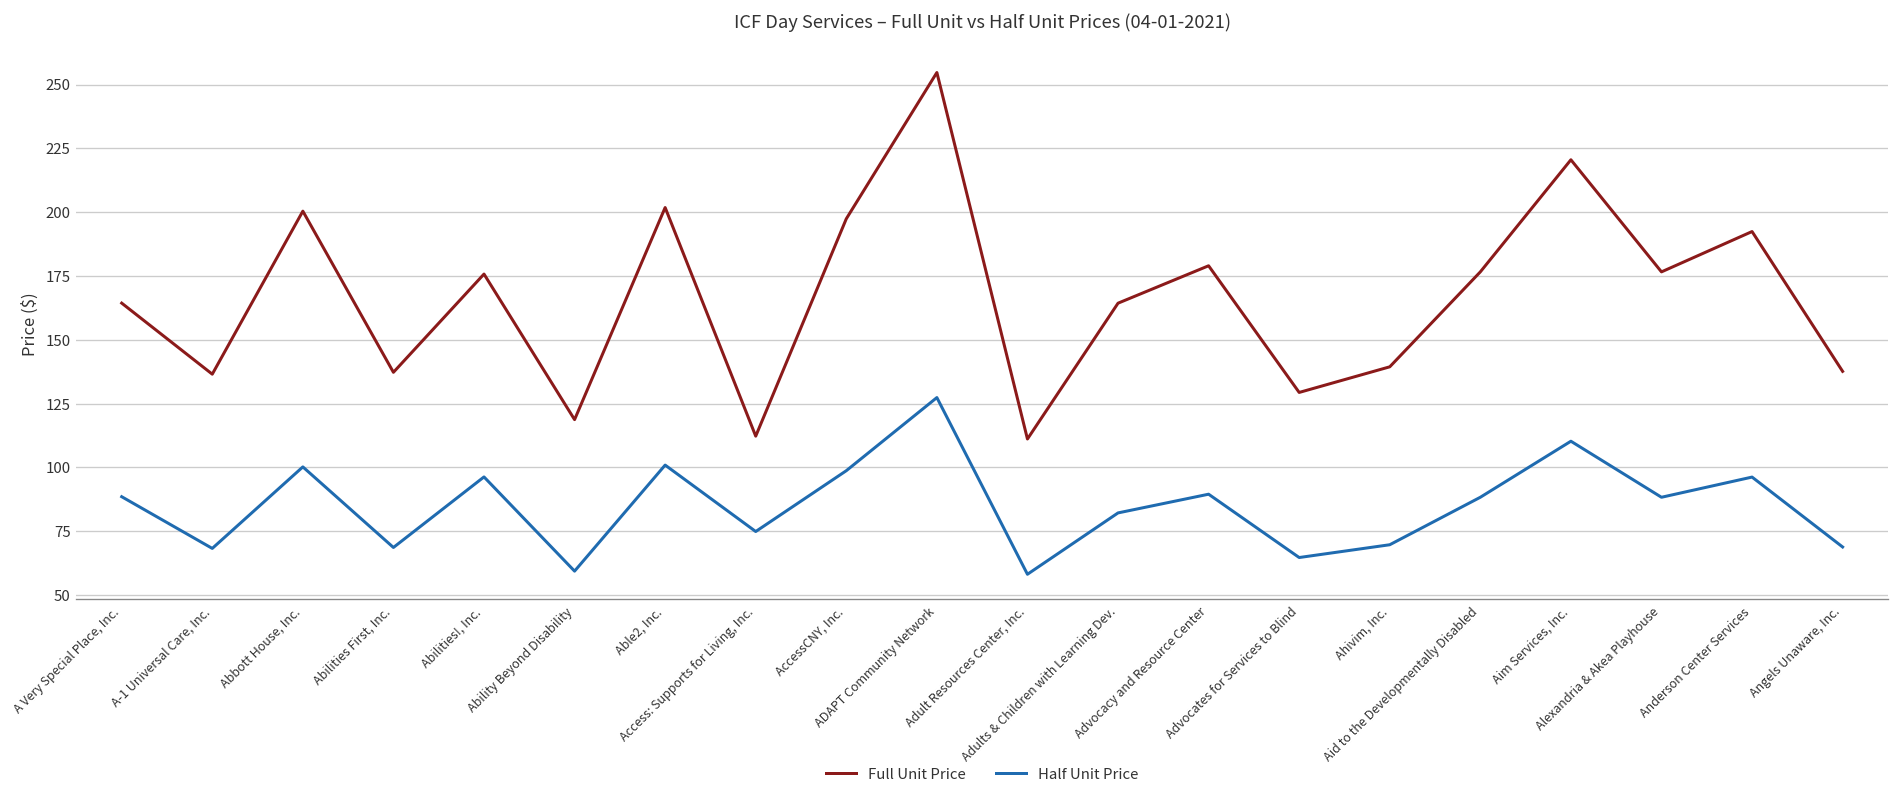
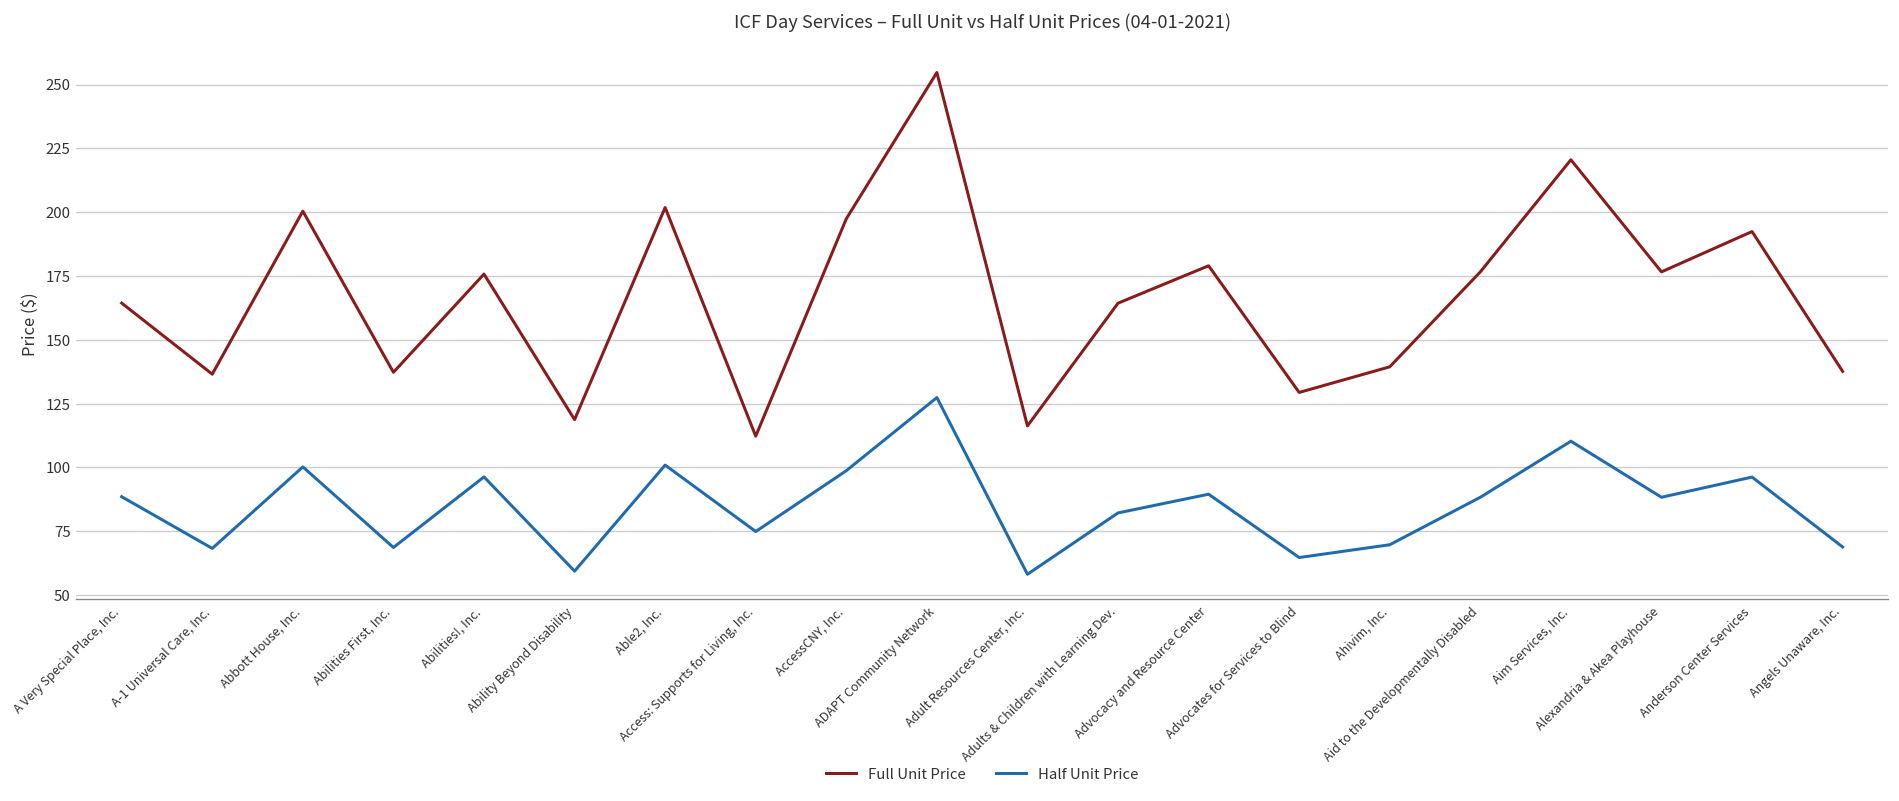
Full Unit Price, Adult Resources Center, Inc.: 111 -> 116
